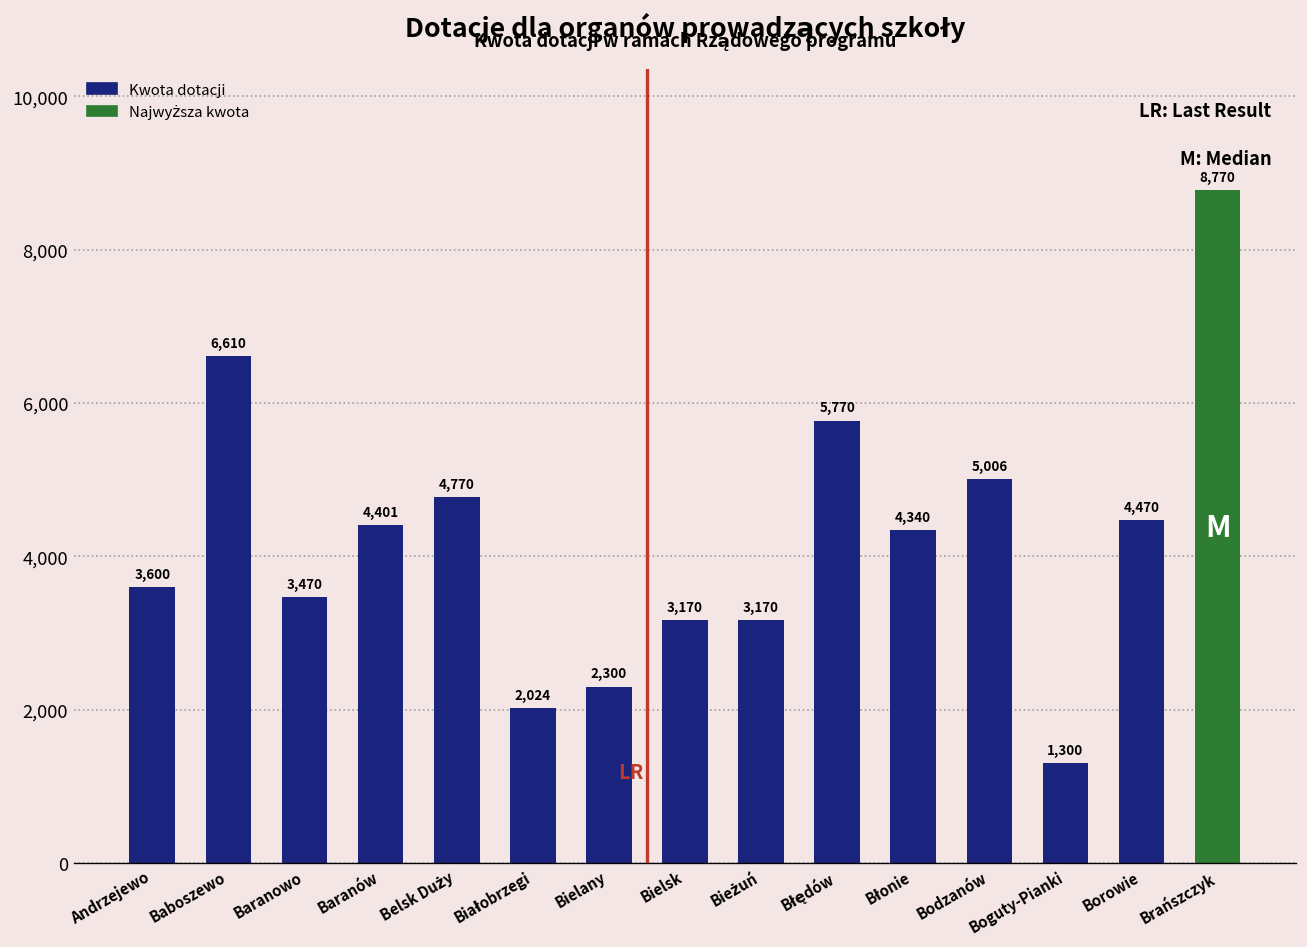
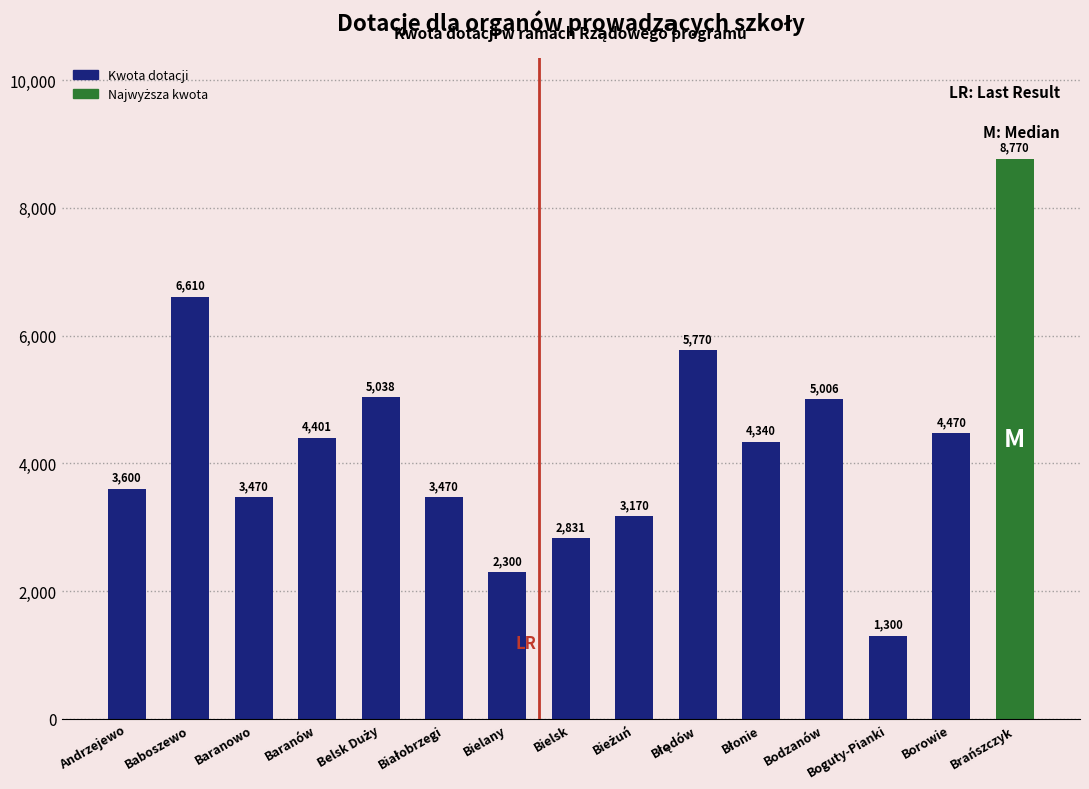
Belsk Duży: 4,770 -> 5,038
Białobrzegi: 2,024 -> 3,470
Bielsk: 3,170 -> 2,831
